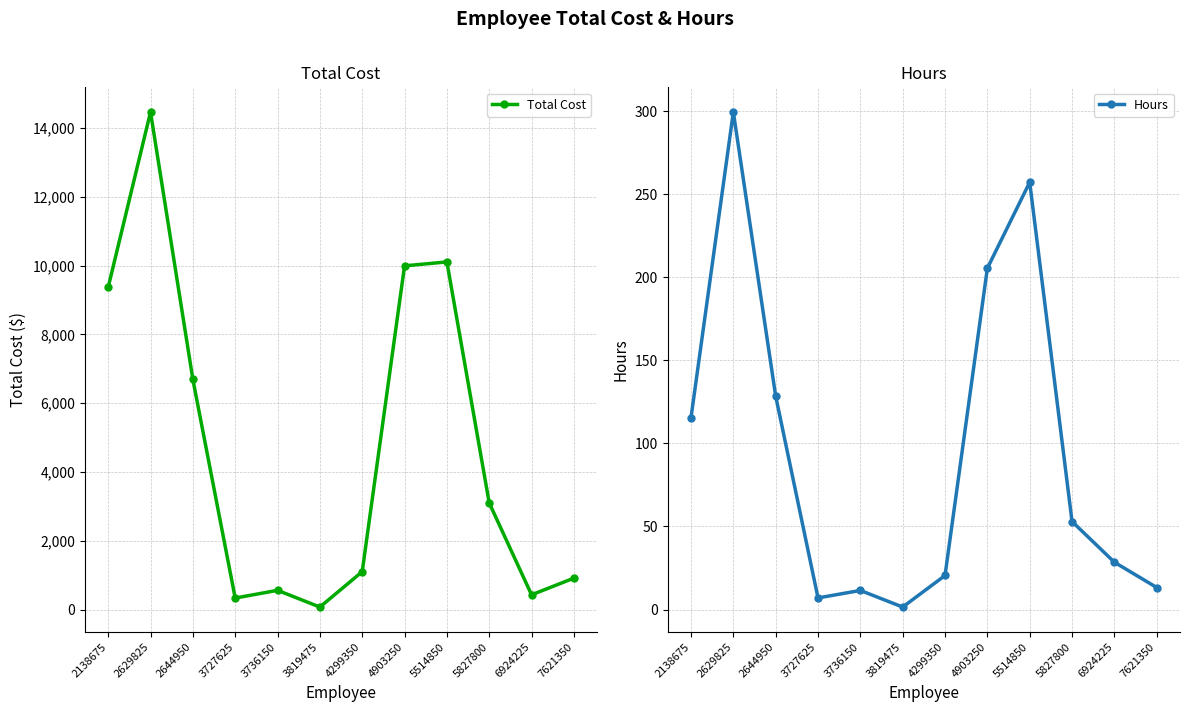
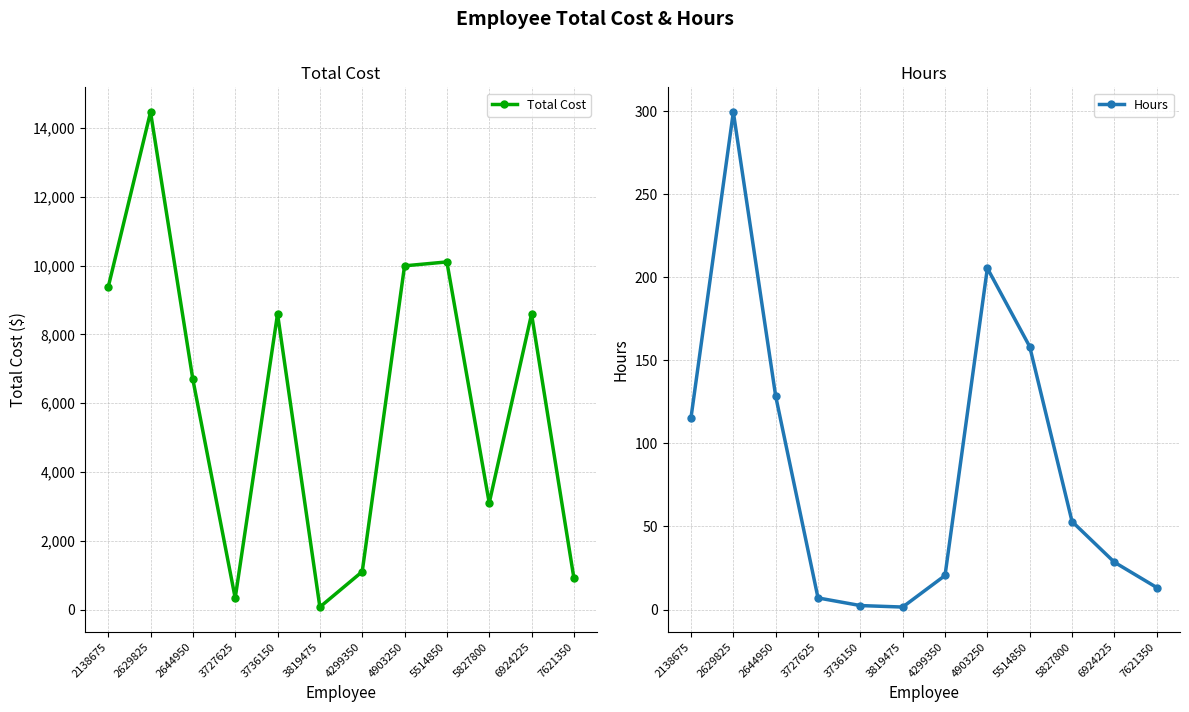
Total Cost, 3736150: 600 -> 8,600
Total Cost, 6924225: 400 -> 8,600
Hours, 3736150: 12 -> 2
Hours, 5514850: 257 -> 158
